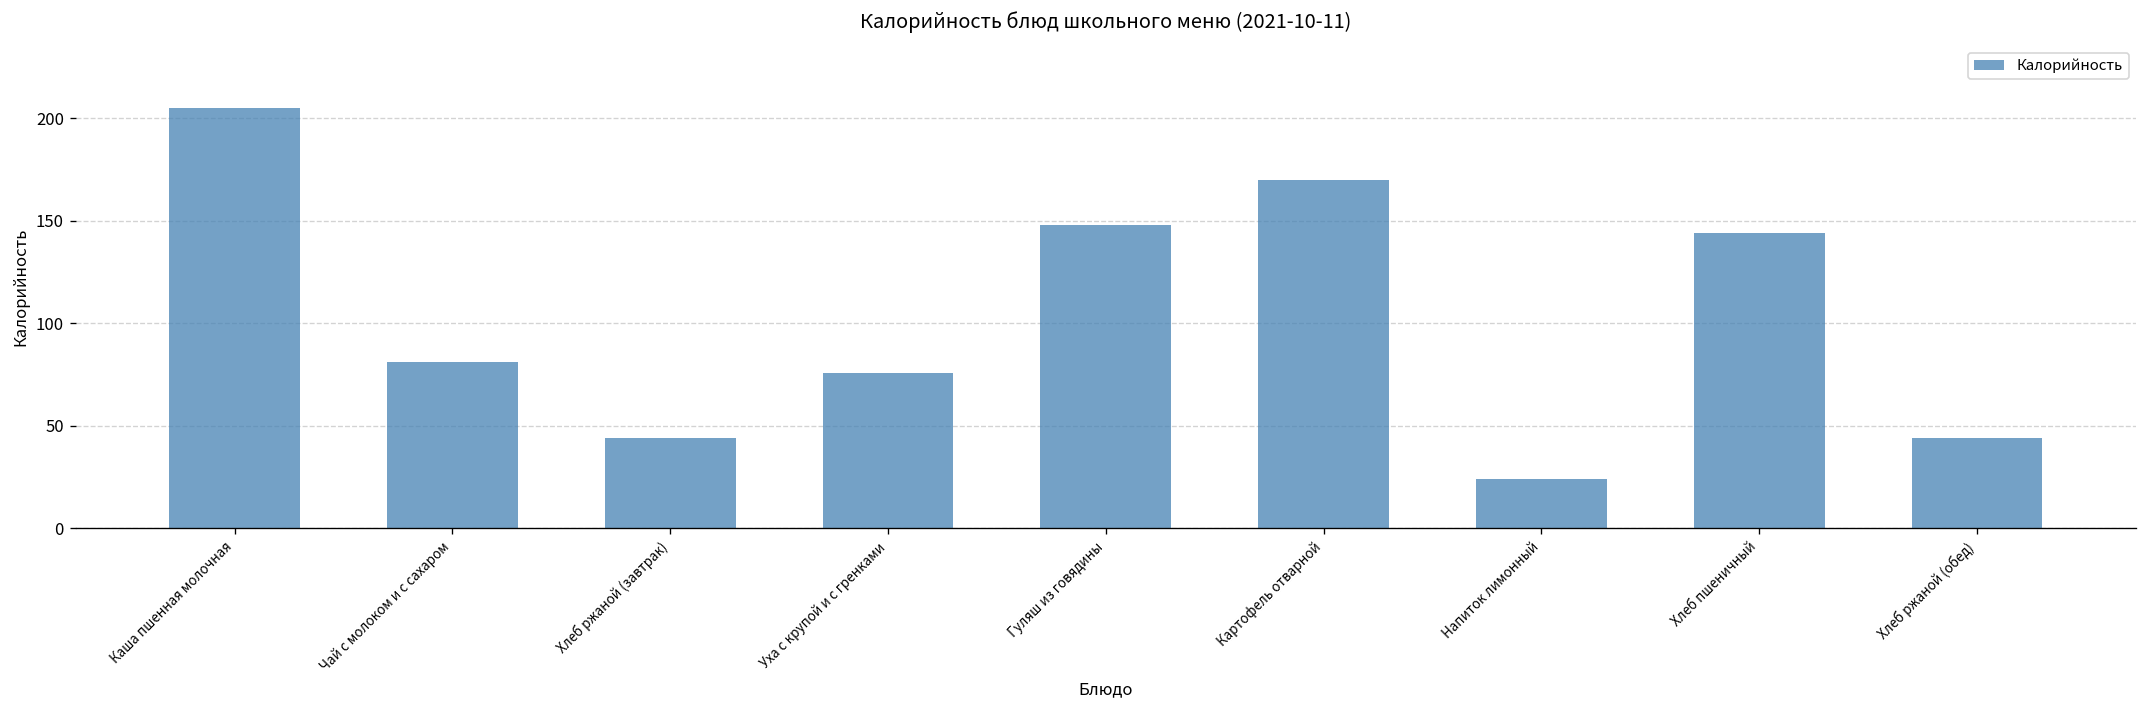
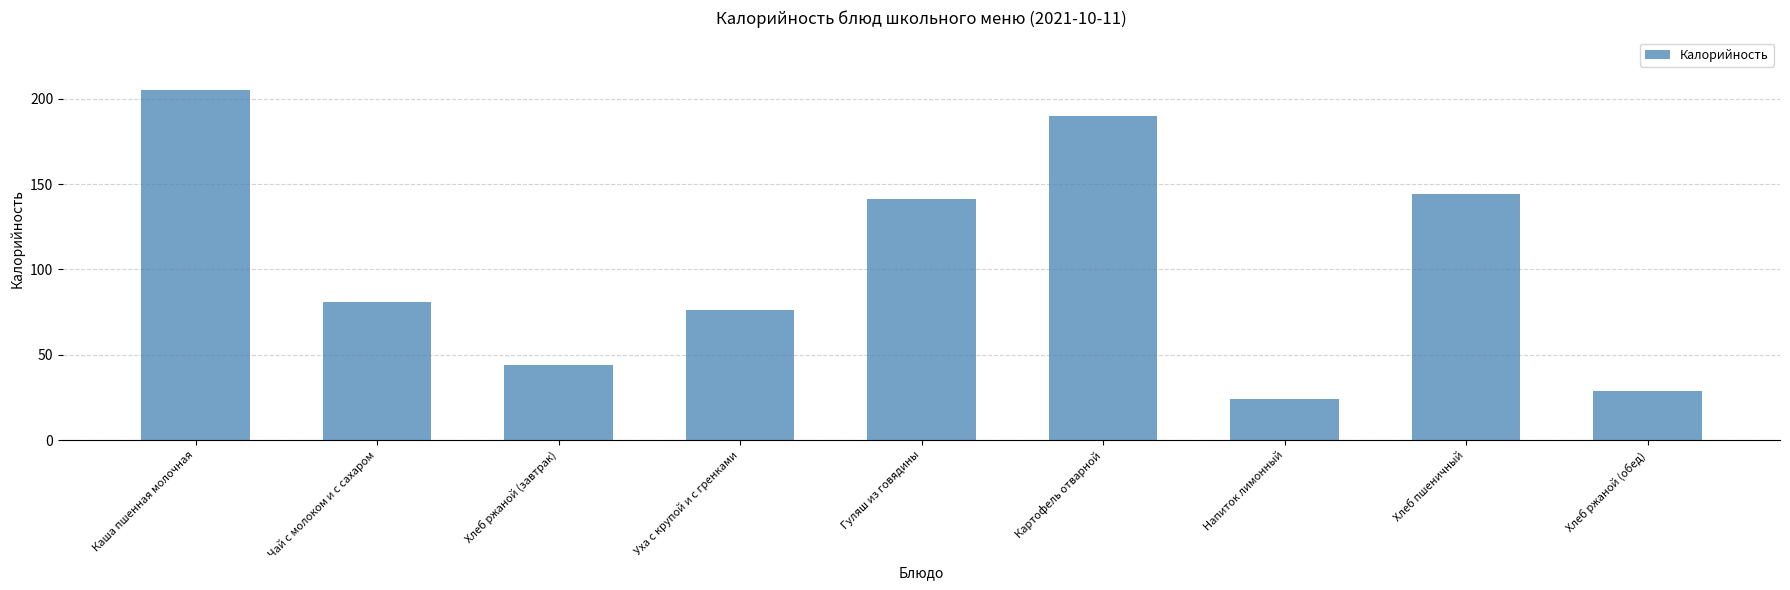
Гуляш из говядины: 148 -> 141
Картофель отварной: 170 -> 190
Хлеб ржаной (обед): 44 -> 29
